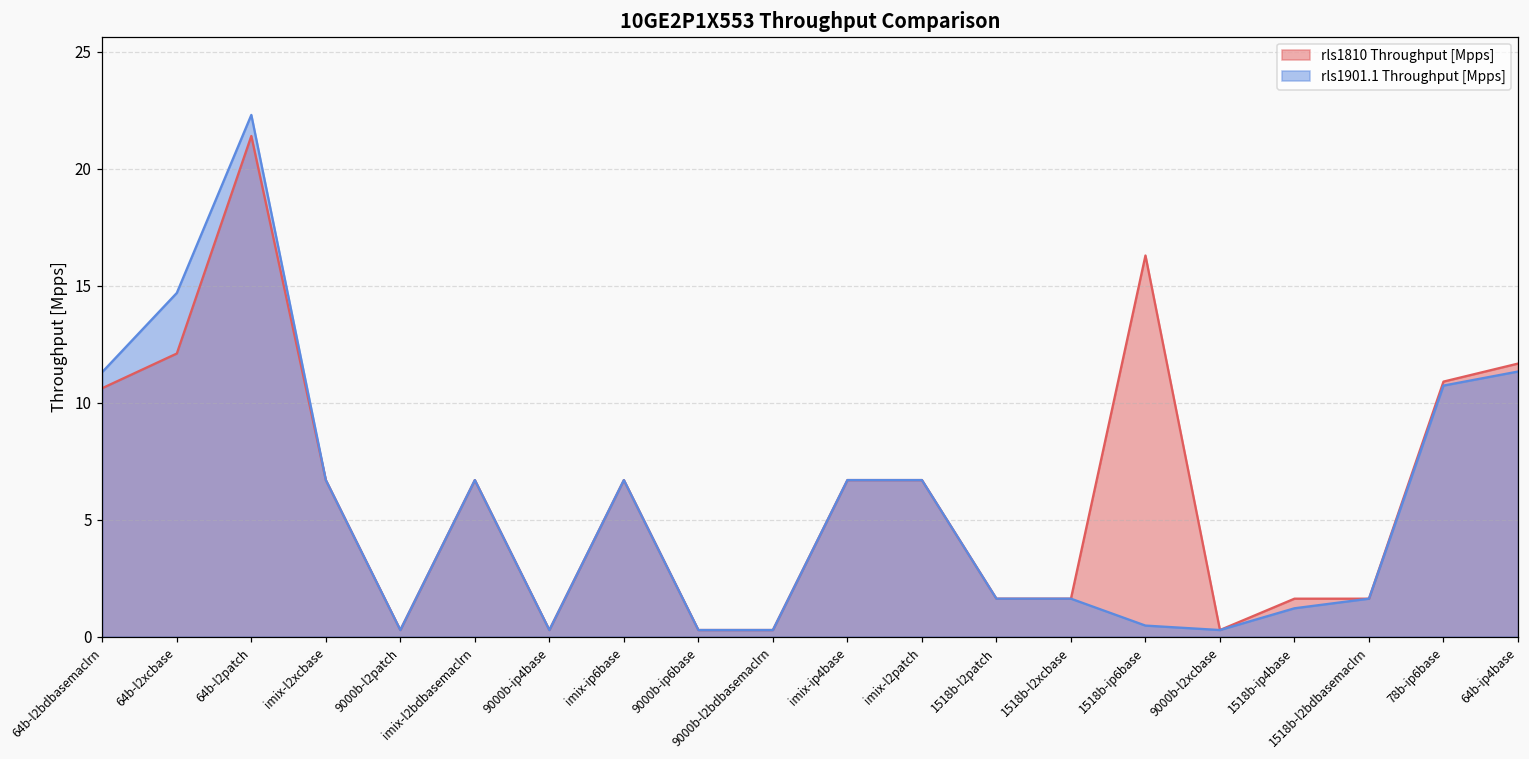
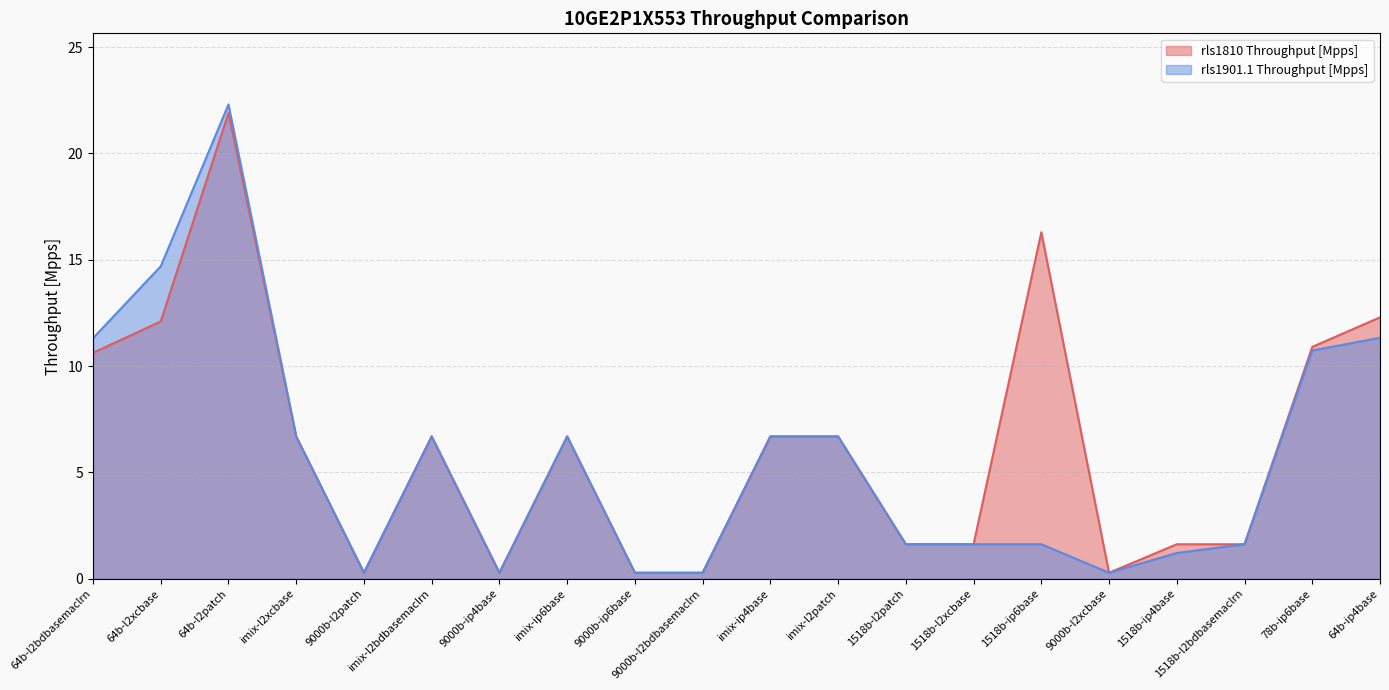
rls1810 Throughput [Mpps], 64b-l2patch: 21.4 -> 21.9
rls1901.1 Throughput [Mpps], 1518b-ip6base: 0.5 -> 1.6
rls1810 Throughput [Mpps], 64b-ip4base: 11.7 -> 12.3
